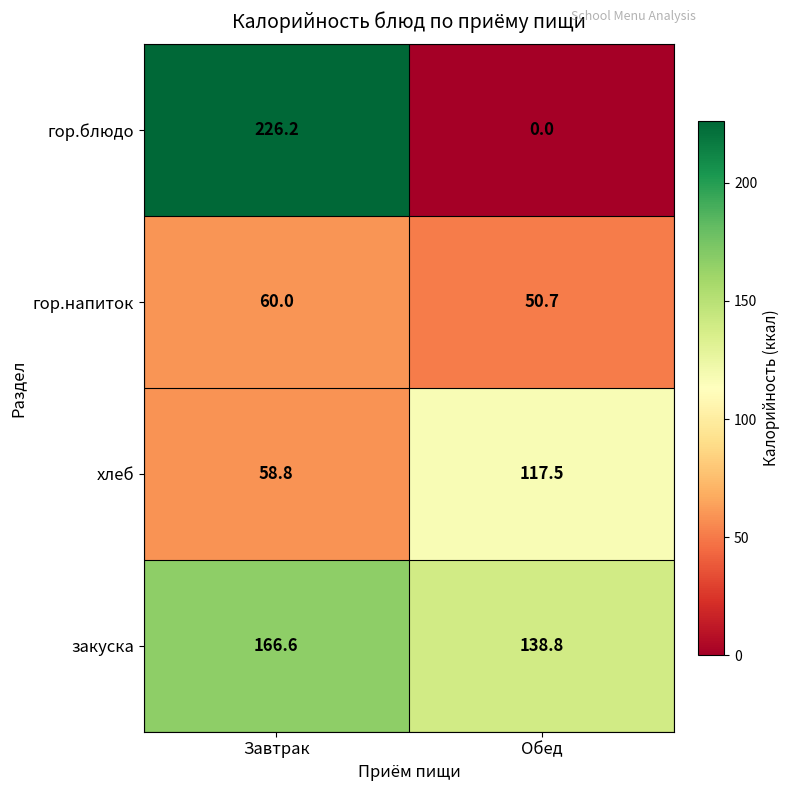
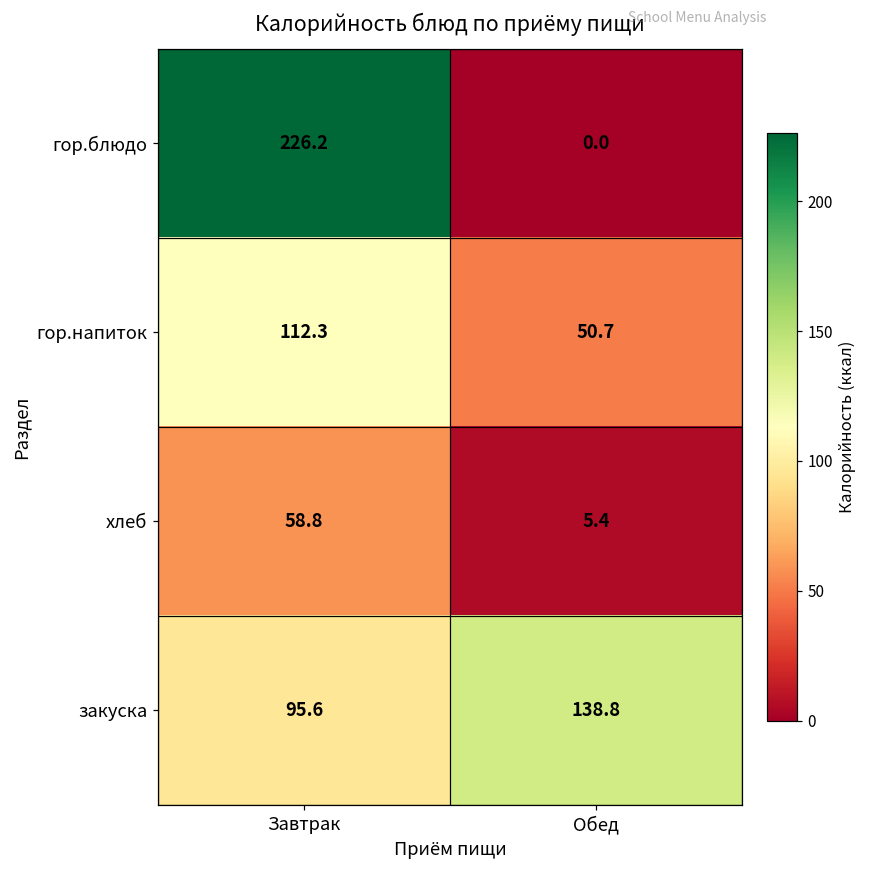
гор.напиток, Завтрак: 60.0 -> 112.3
хлеб, Обед: 117.5 -> 5.4
закуска, Завтрак: 166.6 -> 95.6
